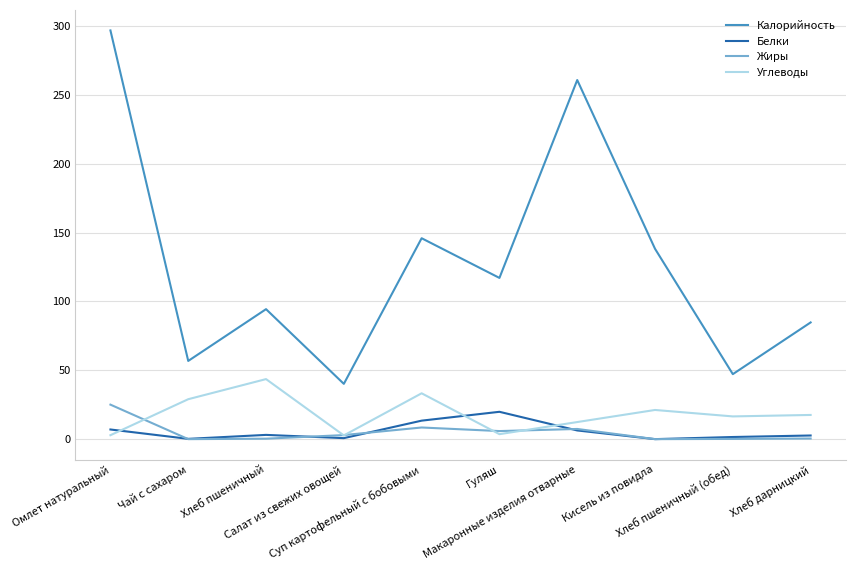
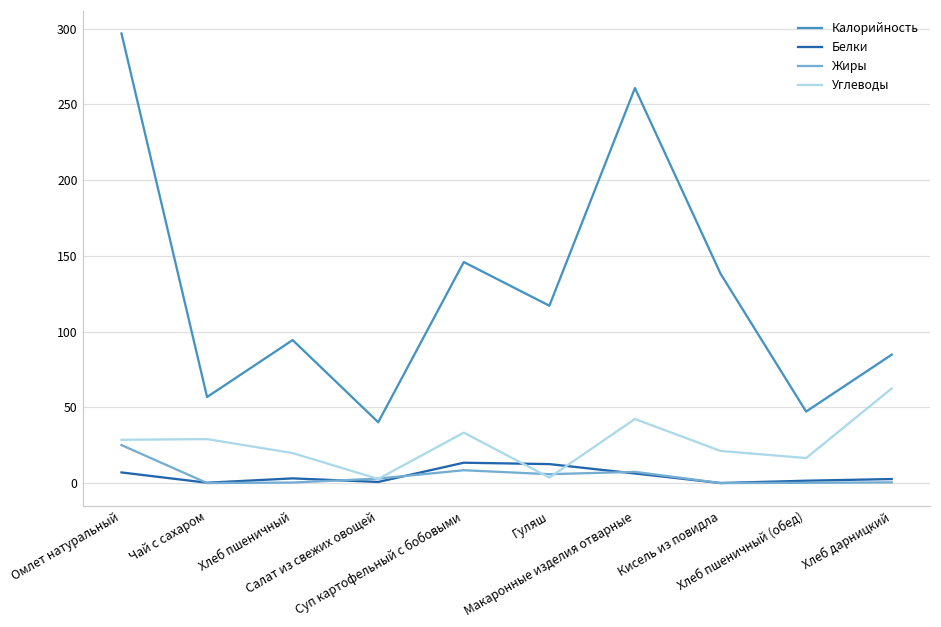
Углеводы, Омлет натуральный: 3 -> 29
Углеводы, Хлеб пшеничный: 44 -> 20
Белки, Гуляш: 20 -> 13
Углеводы, Макаронные изделия отварные: 12 -> 42
Углеводы, Хлеб дарницкий: 18 -> 62
